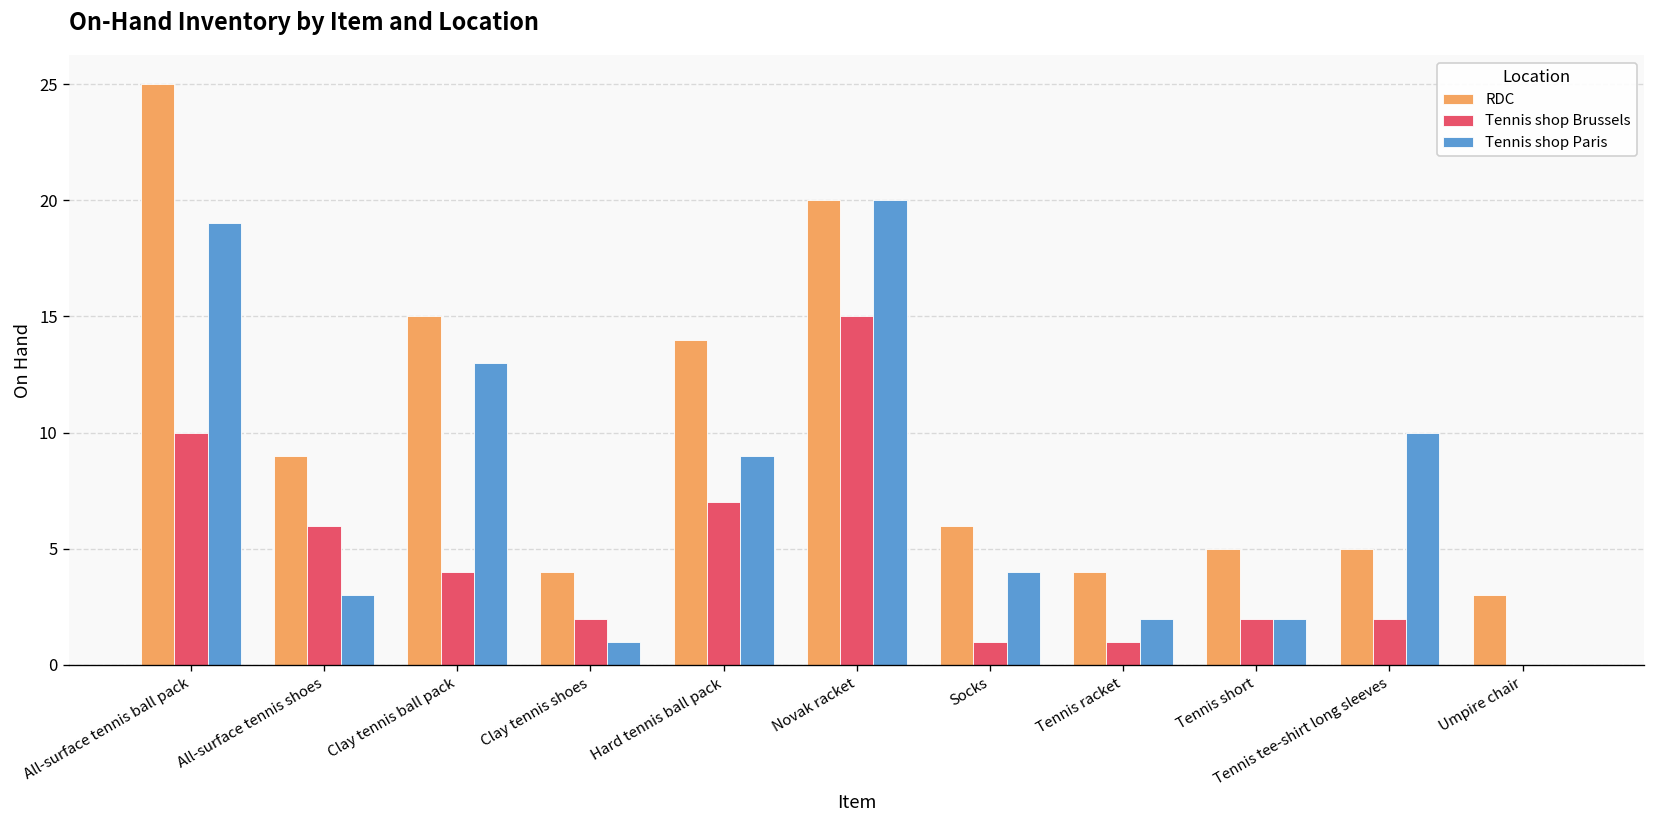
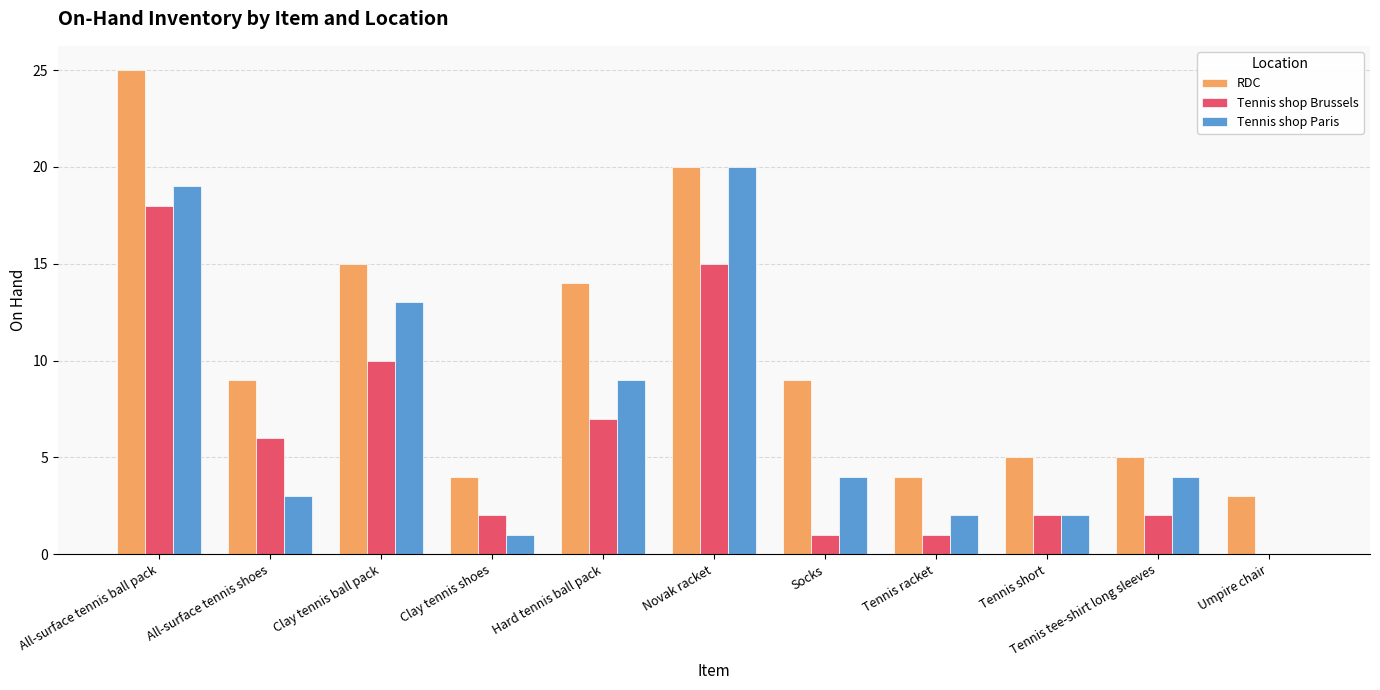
Tennis shop Brussels, All-surface tennis ball pack: 10 -> 18
Tennis shop Brussels, Clay tennis ball pack: 4 -> 10
RDC, Socks: 6 -> 9
Tennis shop Paris, Tennis tee-shirt long sleeves: 10 -> 4
